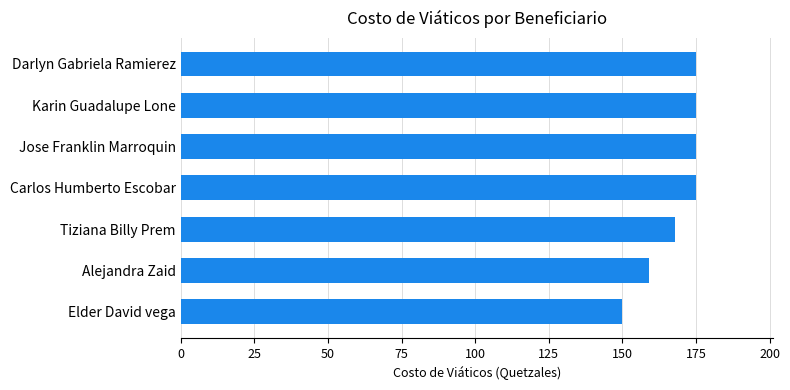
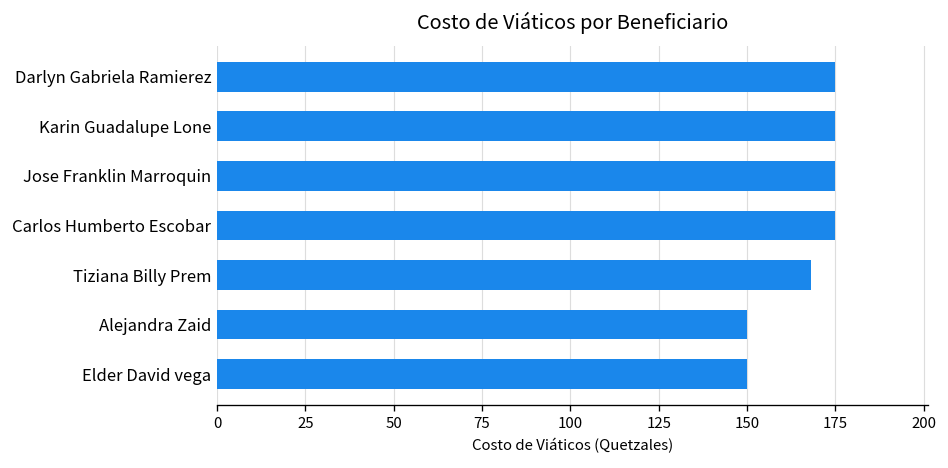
Alejandra Zaid: 159 -> 150
